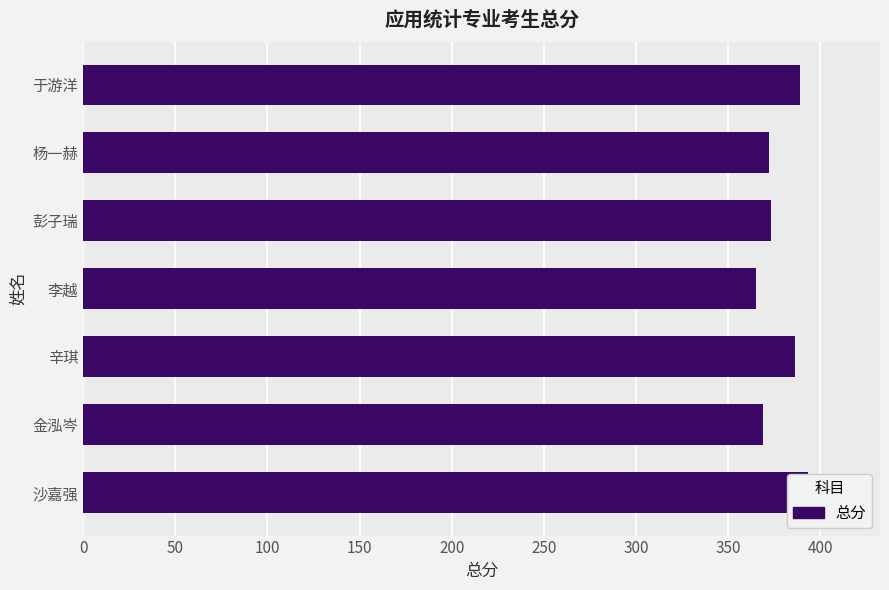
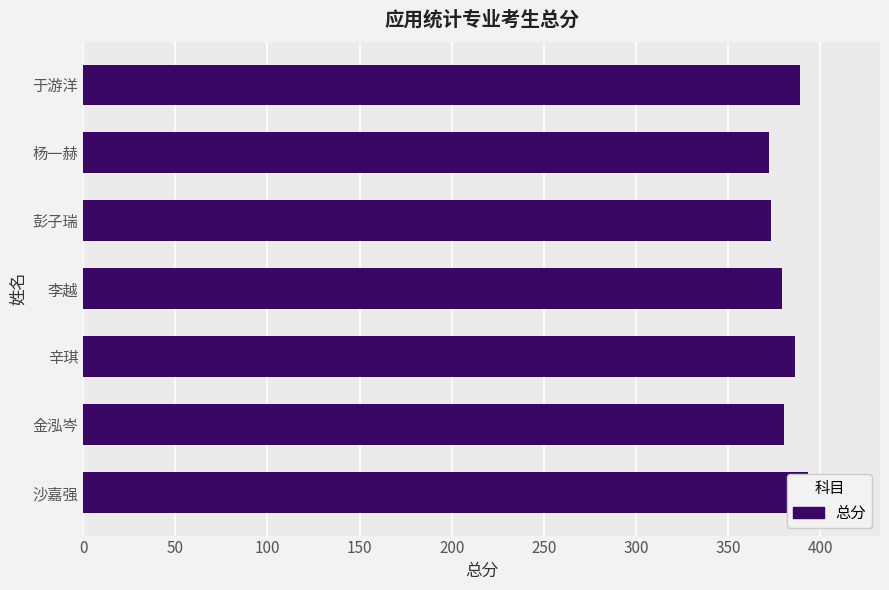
李越: 365 -> 379
金泓岑: 369 -> 380
